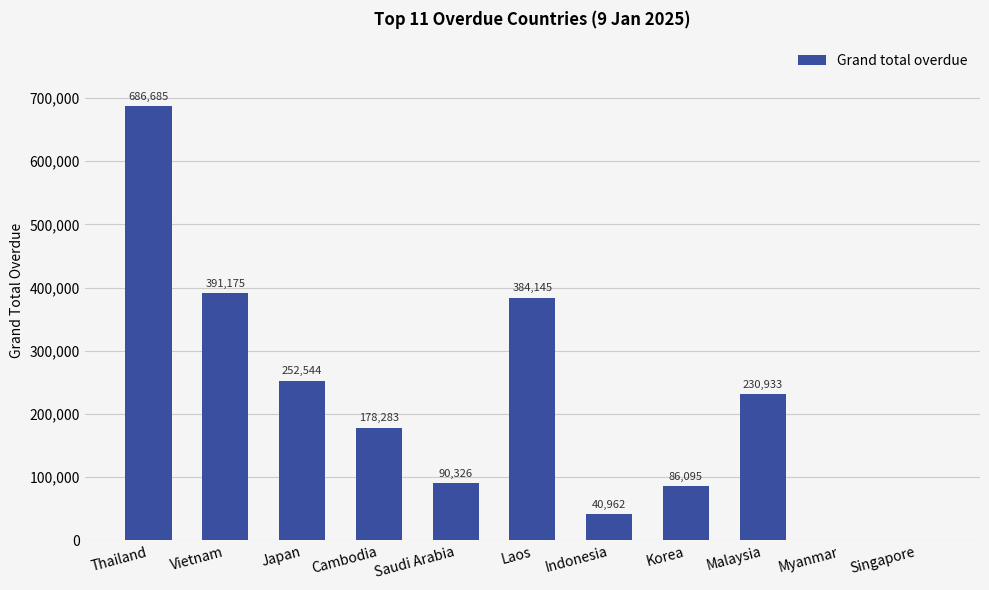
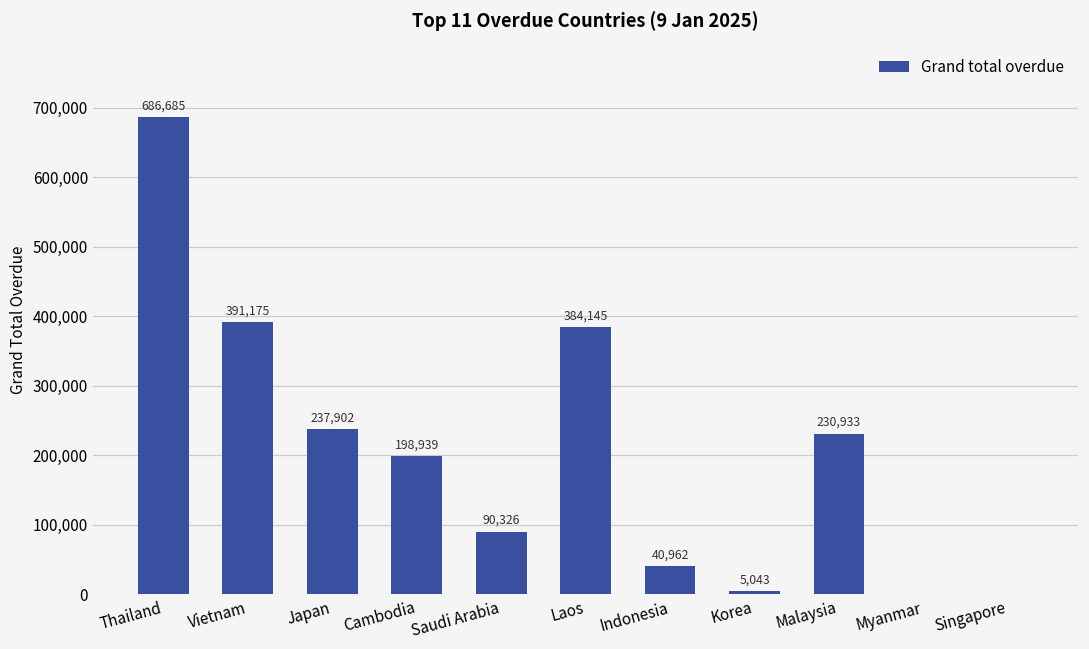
Japan: 252,544 -> 237,902
Cambodia: 178,283 -> 198,939
Korea: 86,095 -> 5,043
